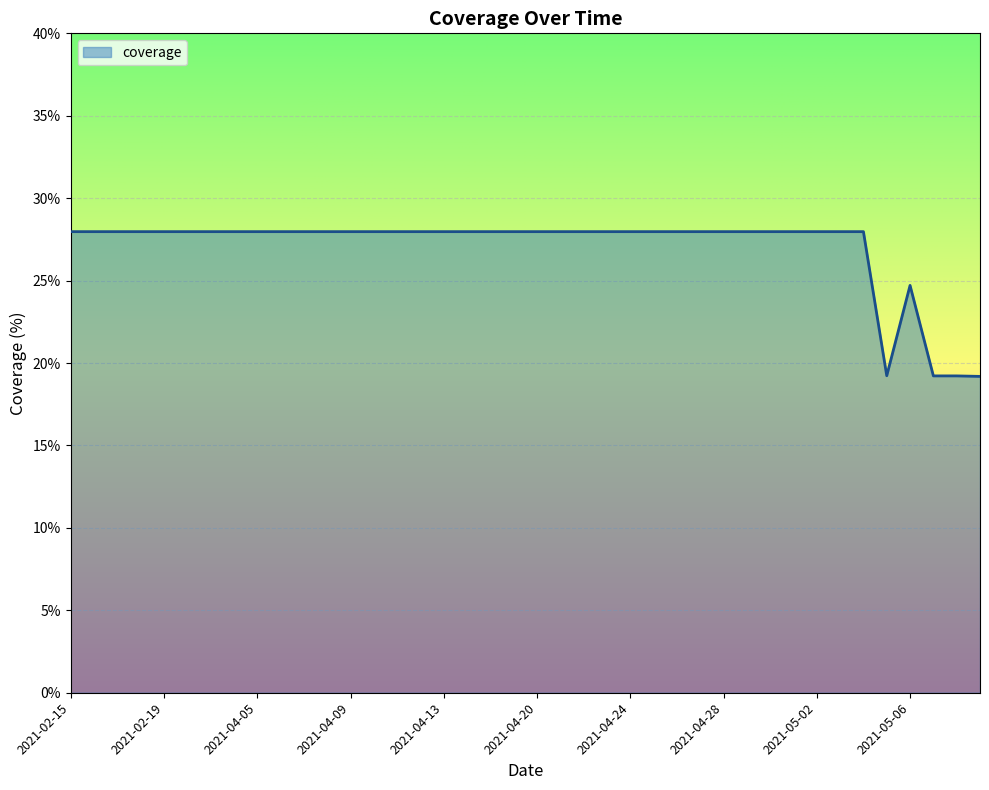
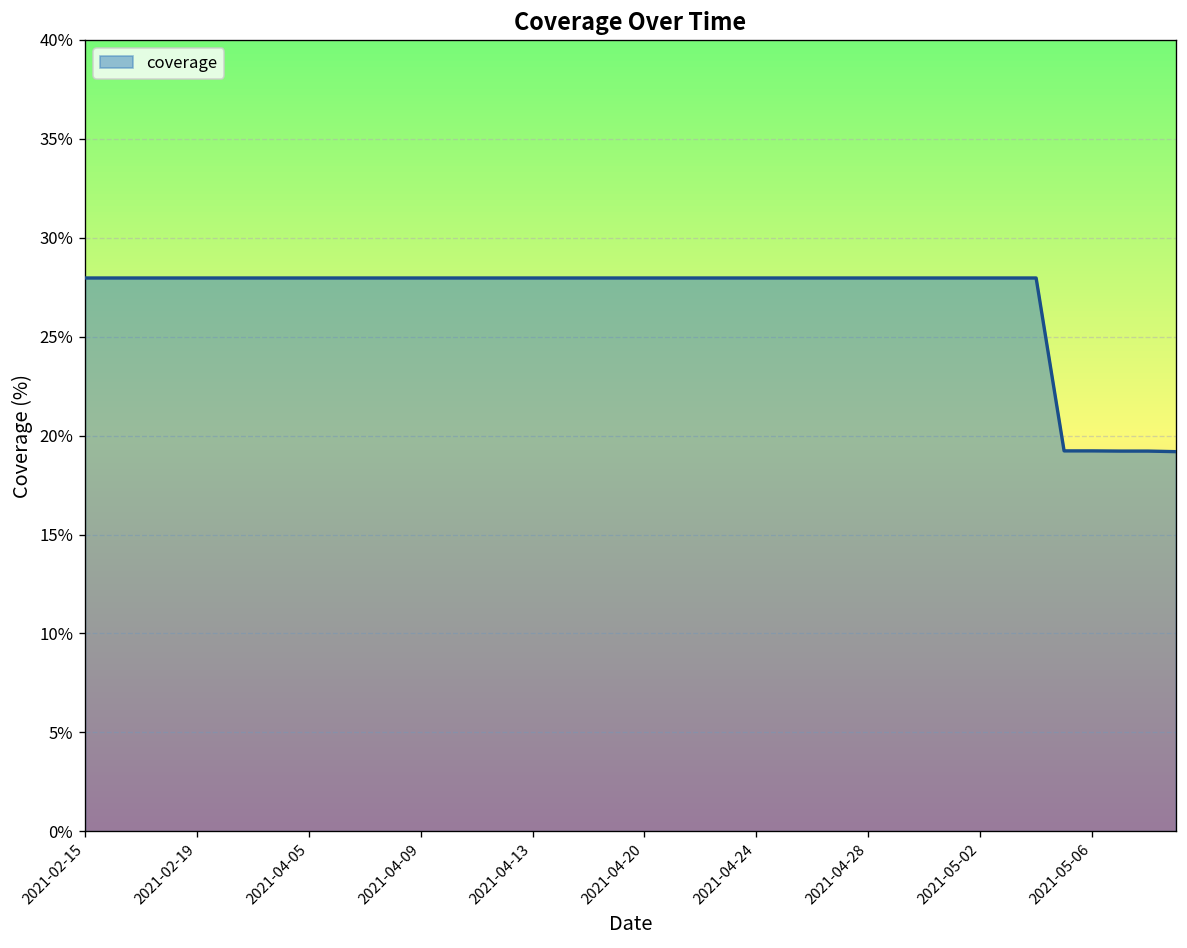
2021-05-06: 24.7% -> 19.2%
